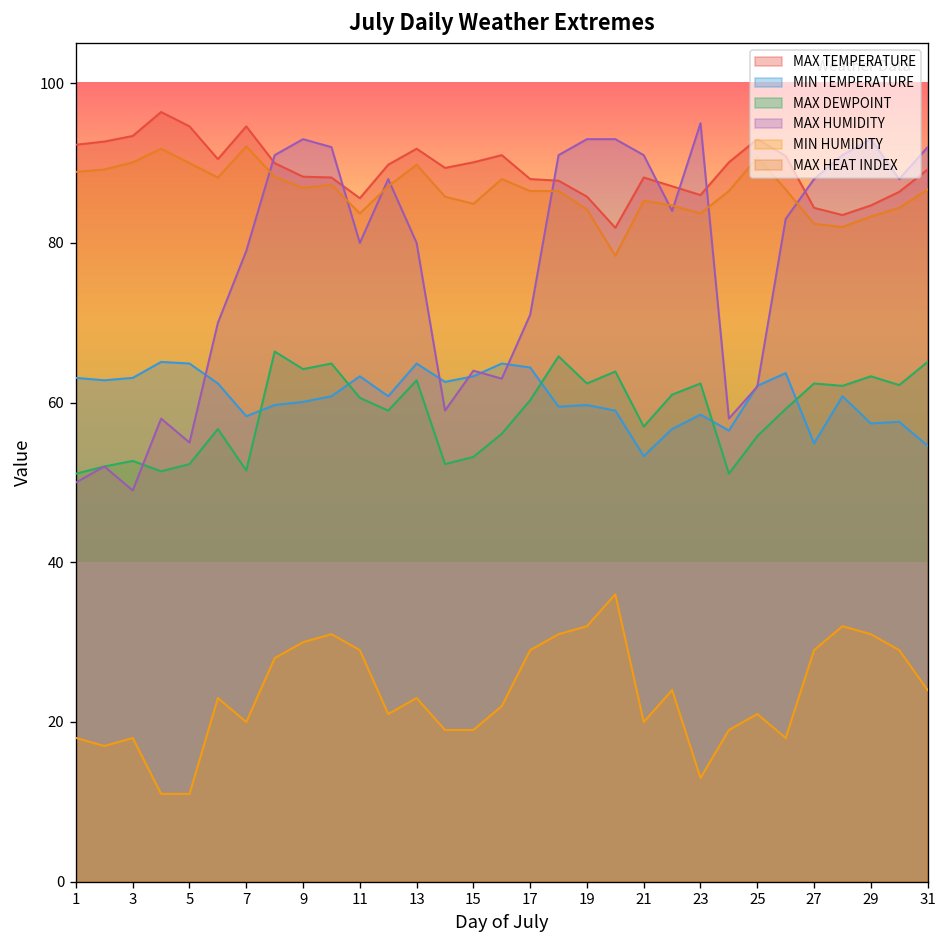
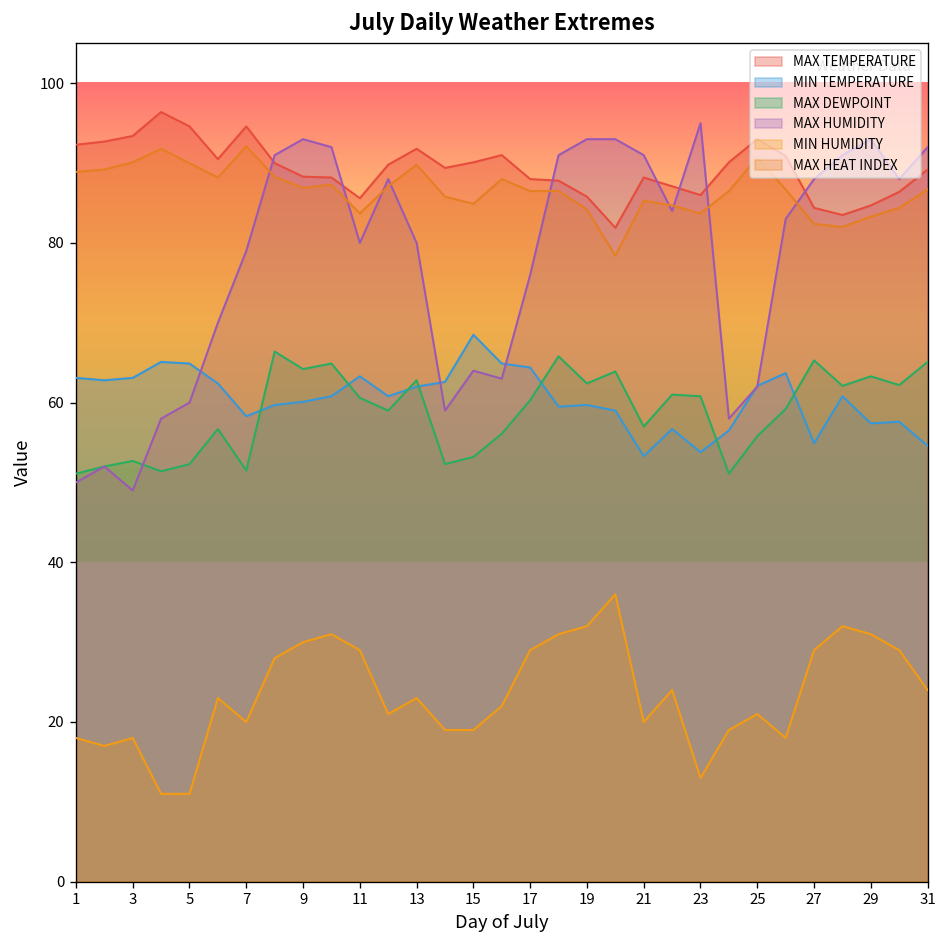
MAX HUMIDITY, 5: 55 -> 60
MIN TEMPERATURE, 13: 65 -> 62
MIN TEMPERATURE, 15: 63 -> 69
MAX HUMIDITY, 17: 71 -> 76
MIN TEMPERATURE, 23: 59 -> 54
MAX DEWPOINT, 23: 62 -> 61
MAX DEWPOINT, 27: 62 -> 65
